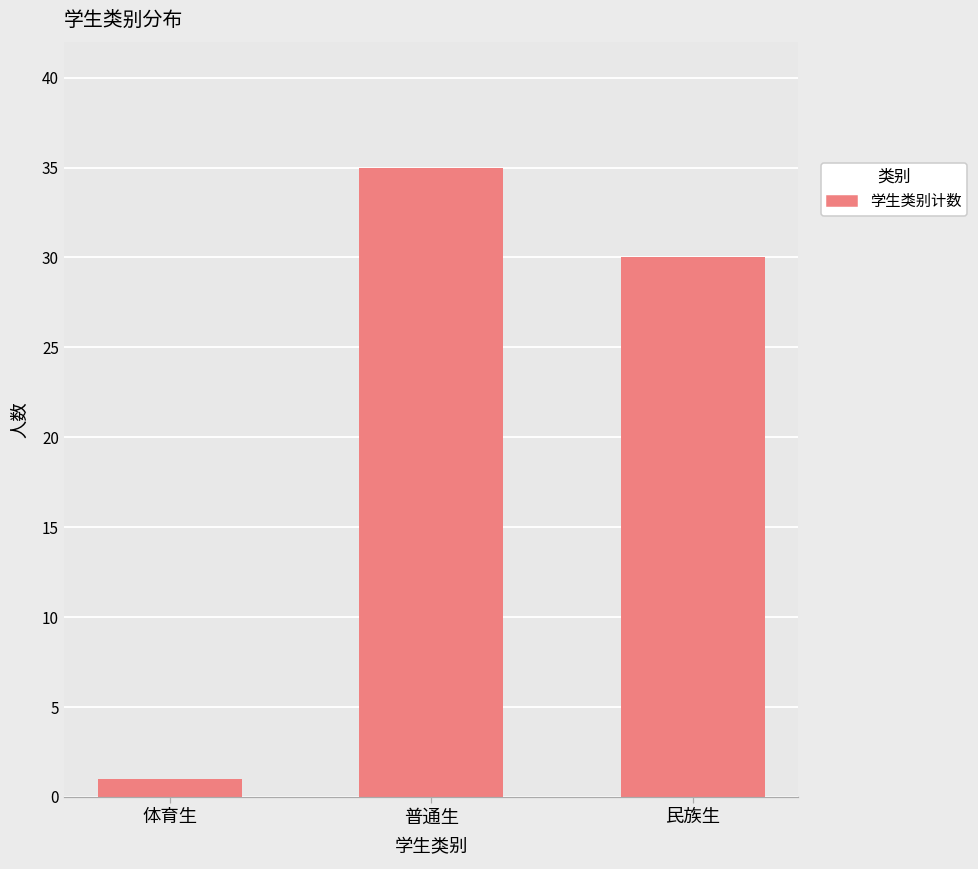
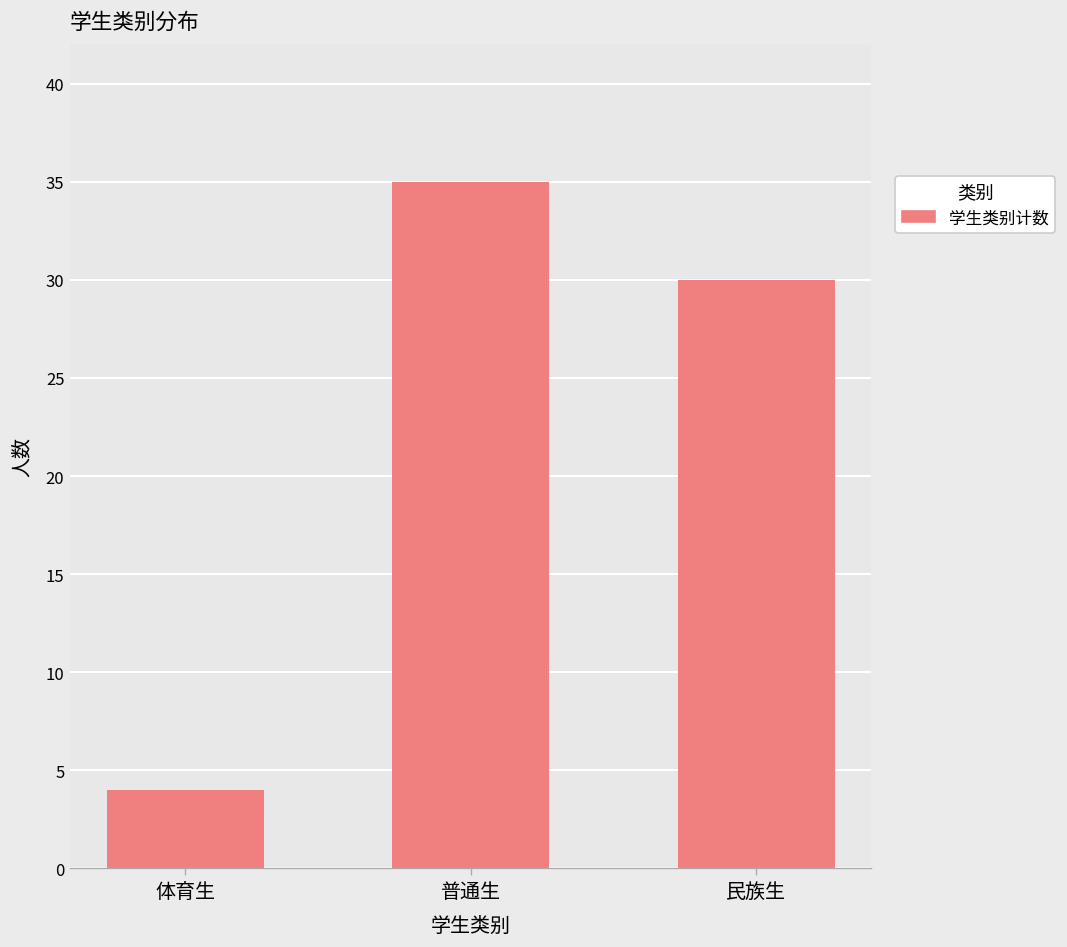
体育生: 1 -> 4
